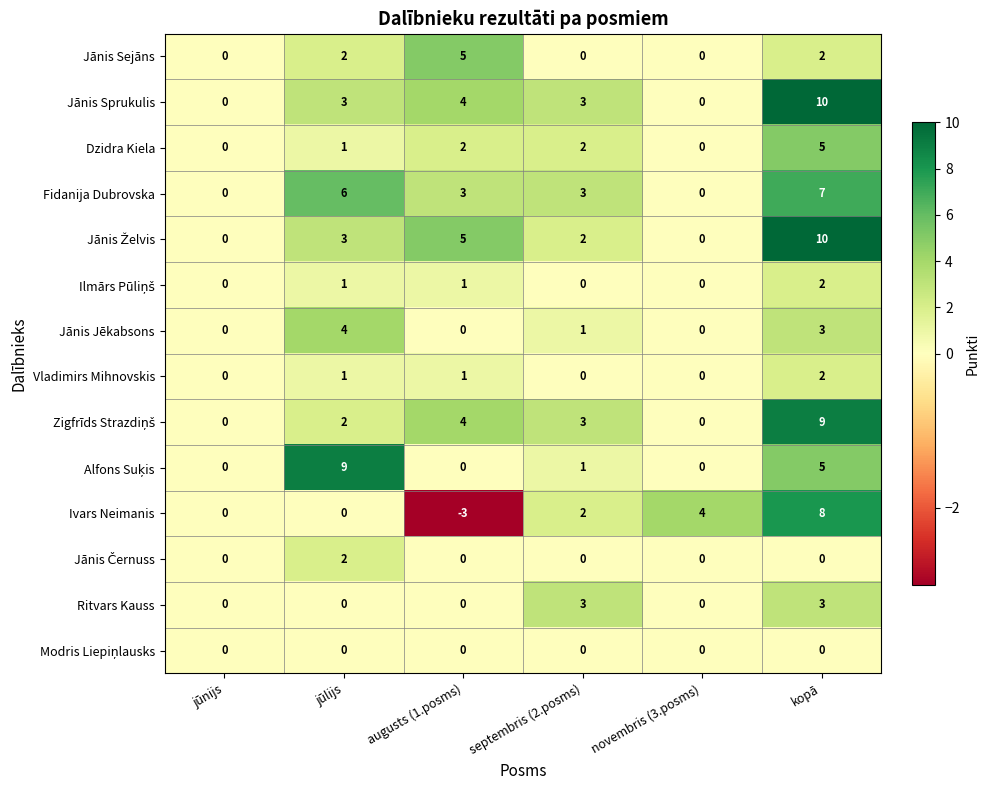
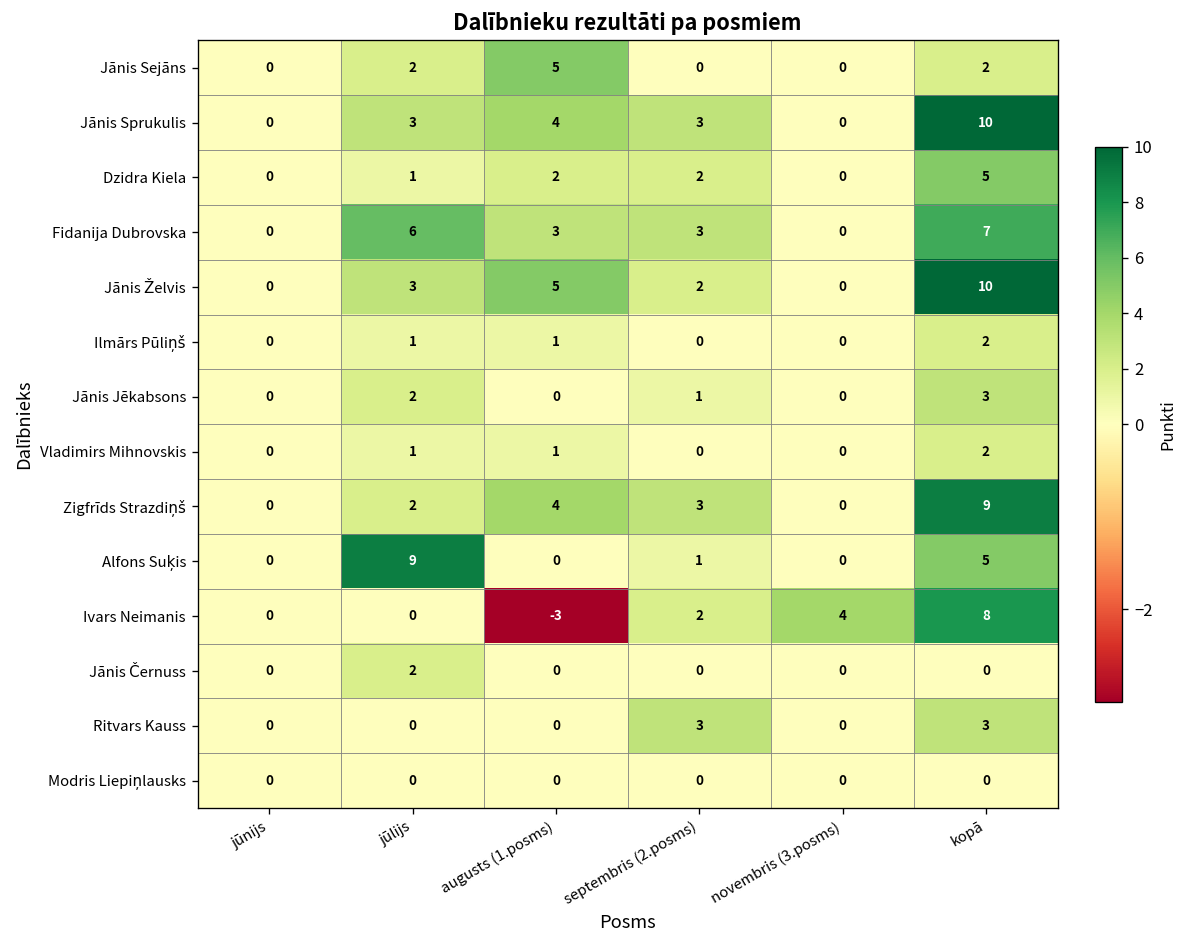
Jānis Jēkabsons, jūlijs: 4 -> 2
